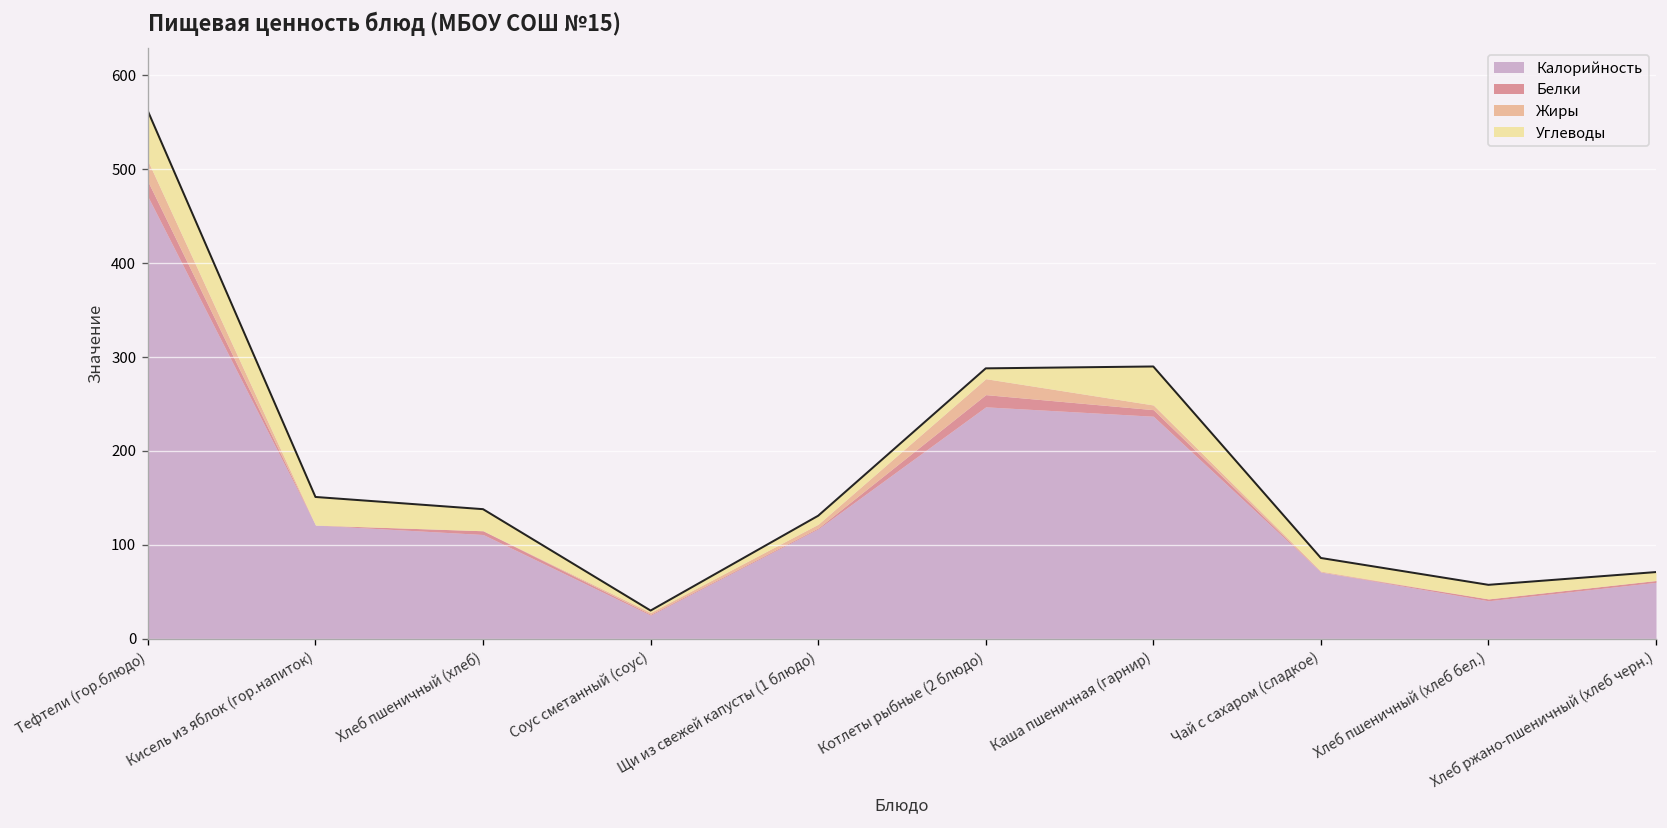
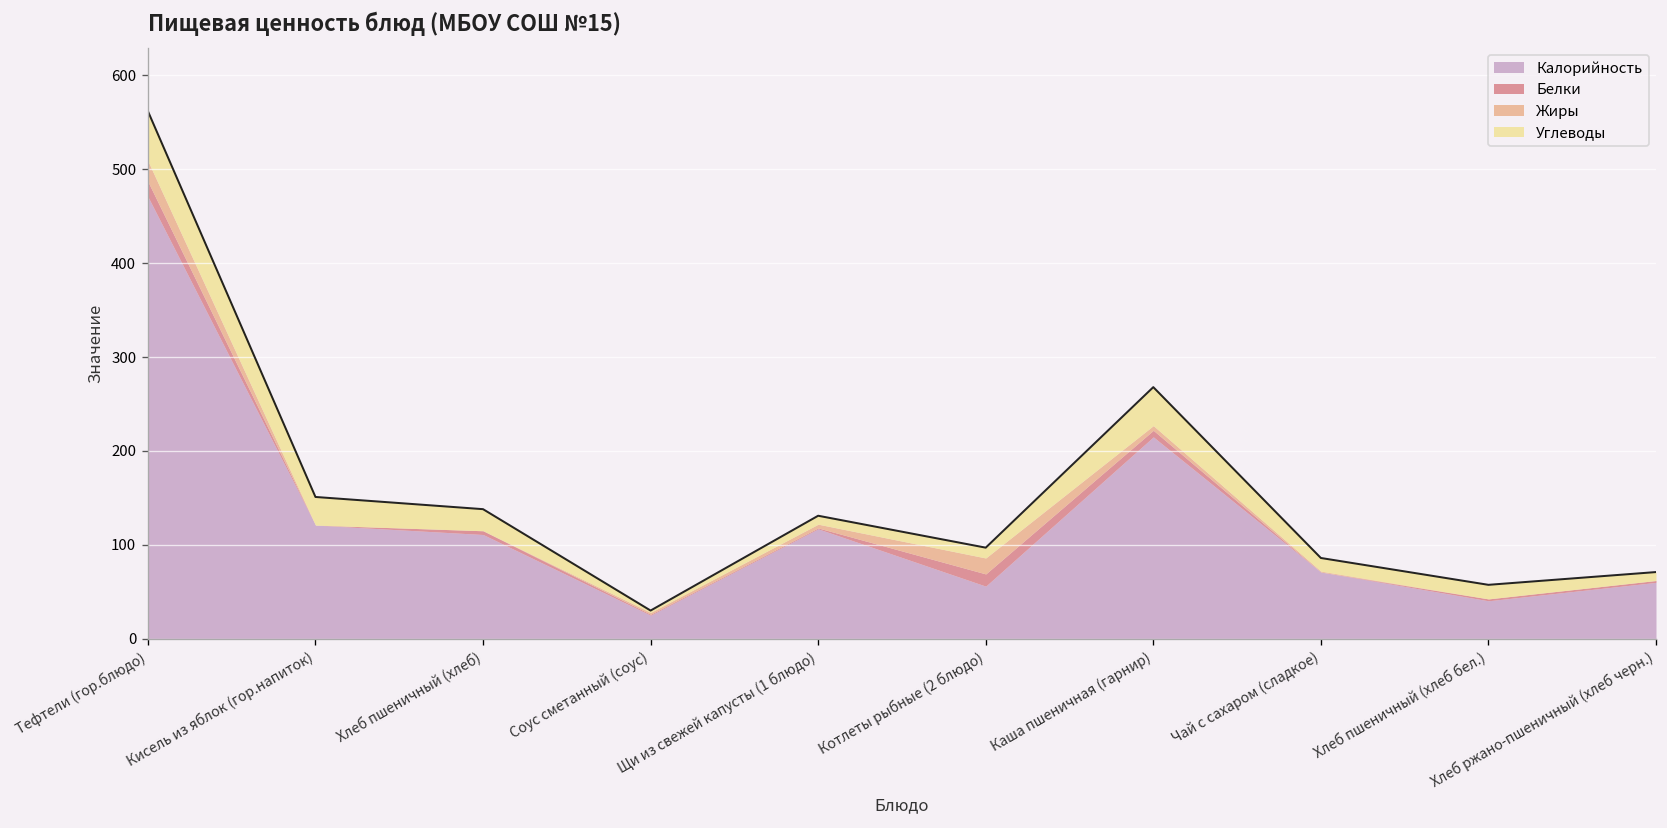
Калорийность, Котлеты рыбные (2 блюдо): 250 -> 60
Калорийность, Каша пшеничная (гарнир): 240 -> 220
